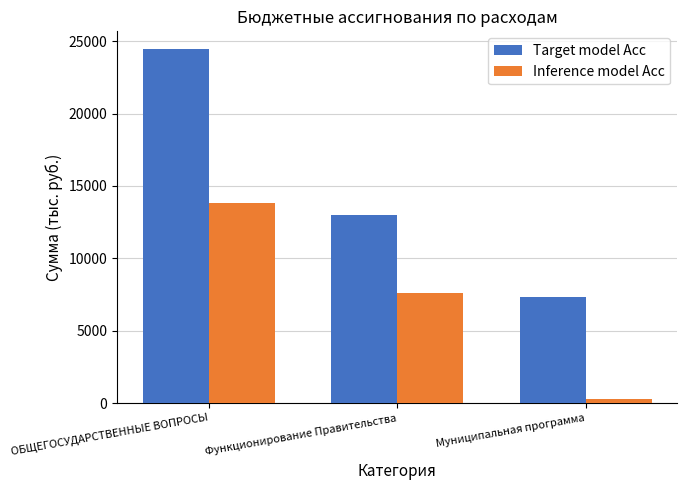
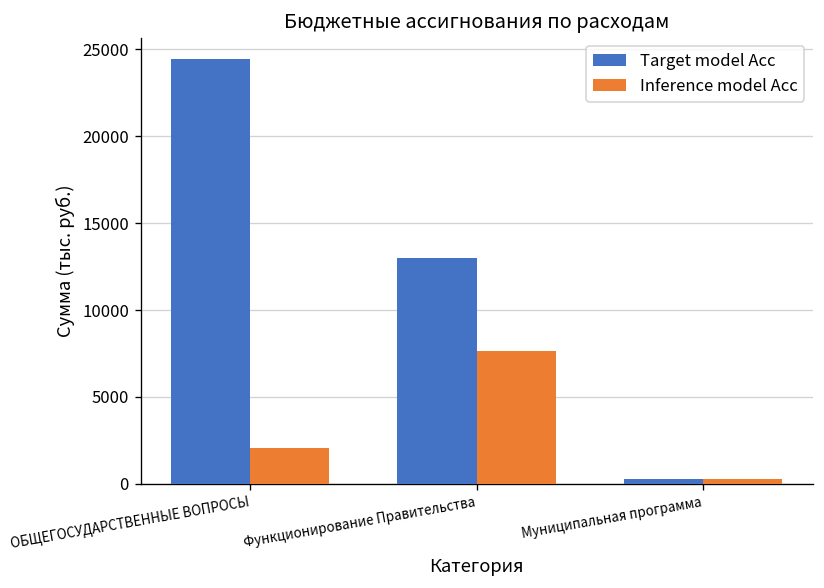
Inference model Acc, ОБЩЕГОСУДАРСТВЕННЫЕ ВОПРОСЫ: 13900 -> 2000
Target model Acc, Муниципальная программа: 7300 -> 300
